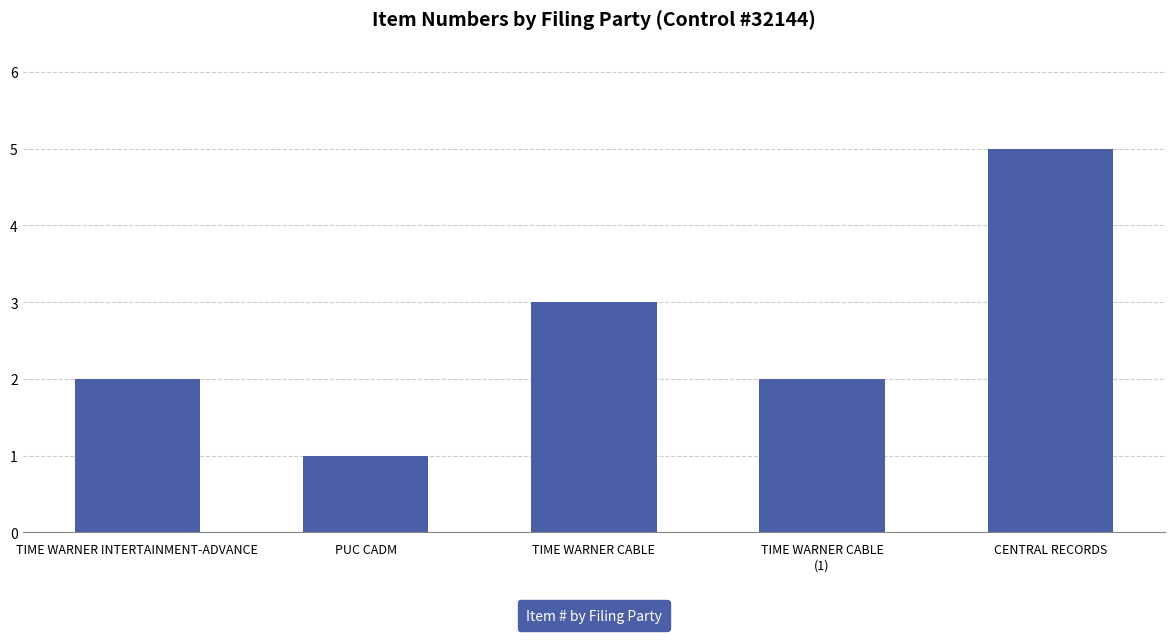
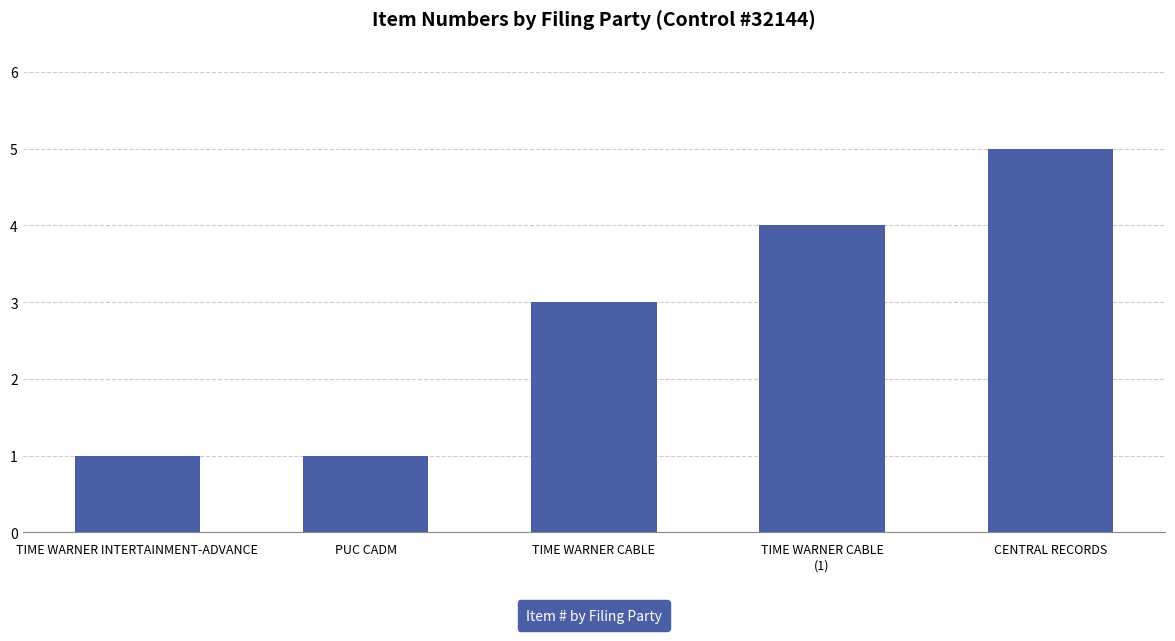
TIME WARNER INTERTAINMENT-ADVANCE: 2 -> 1
TIME WARNER CABLE (1): 2 -> 4
